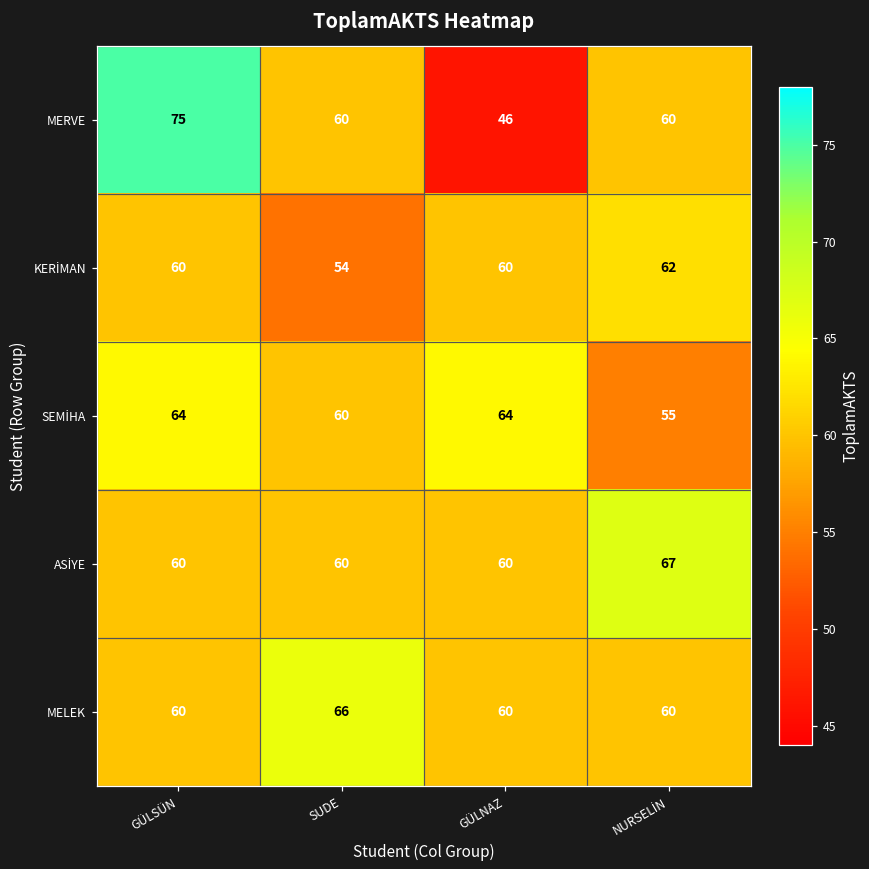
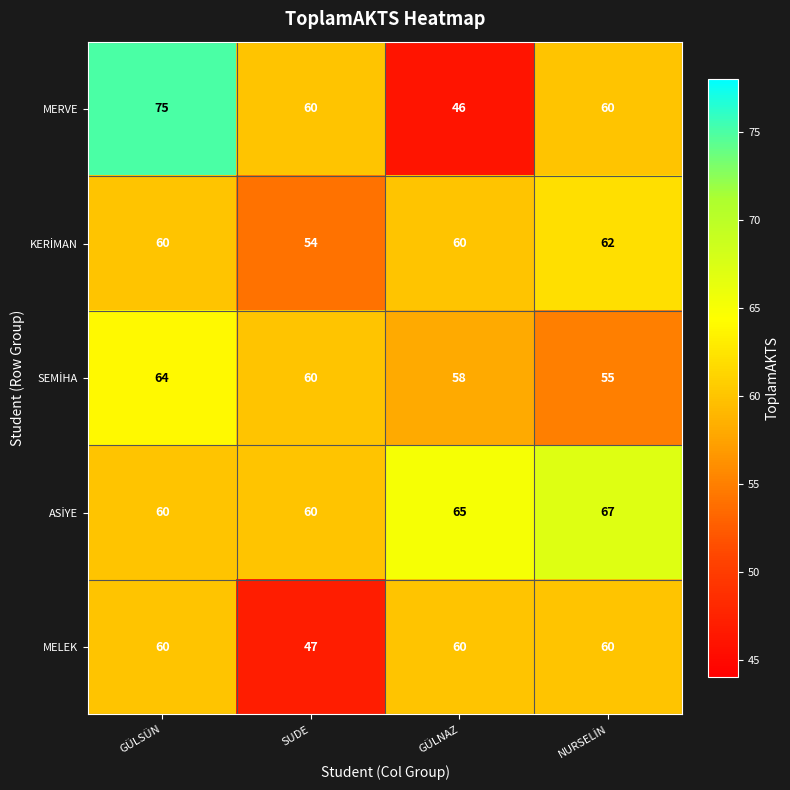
SEMİHA, GÜLNAZ: 64 -> 58
ASİYE, GÜLNAZ: 60 -> 65
MELEK, SUDE: 66 -> 47
